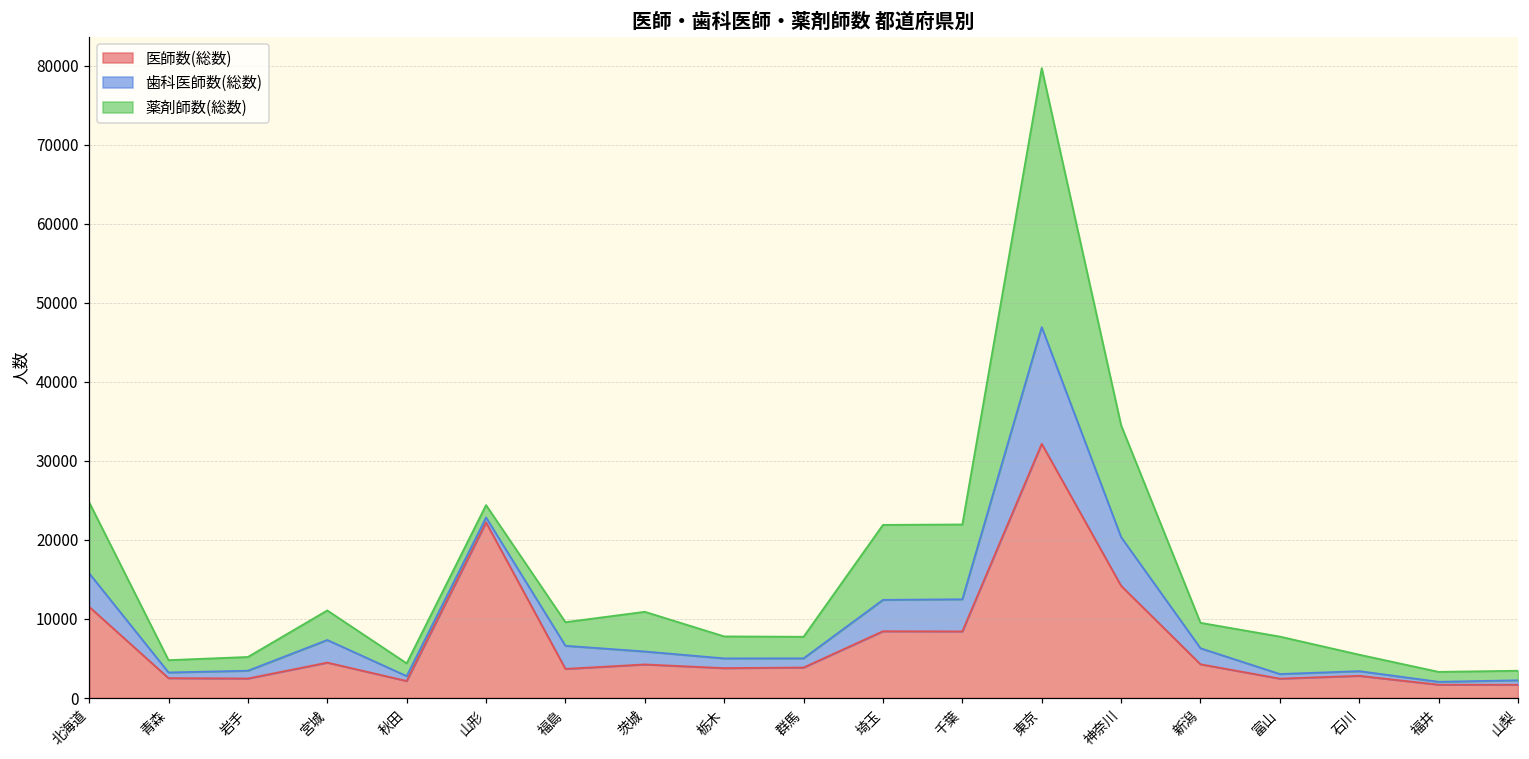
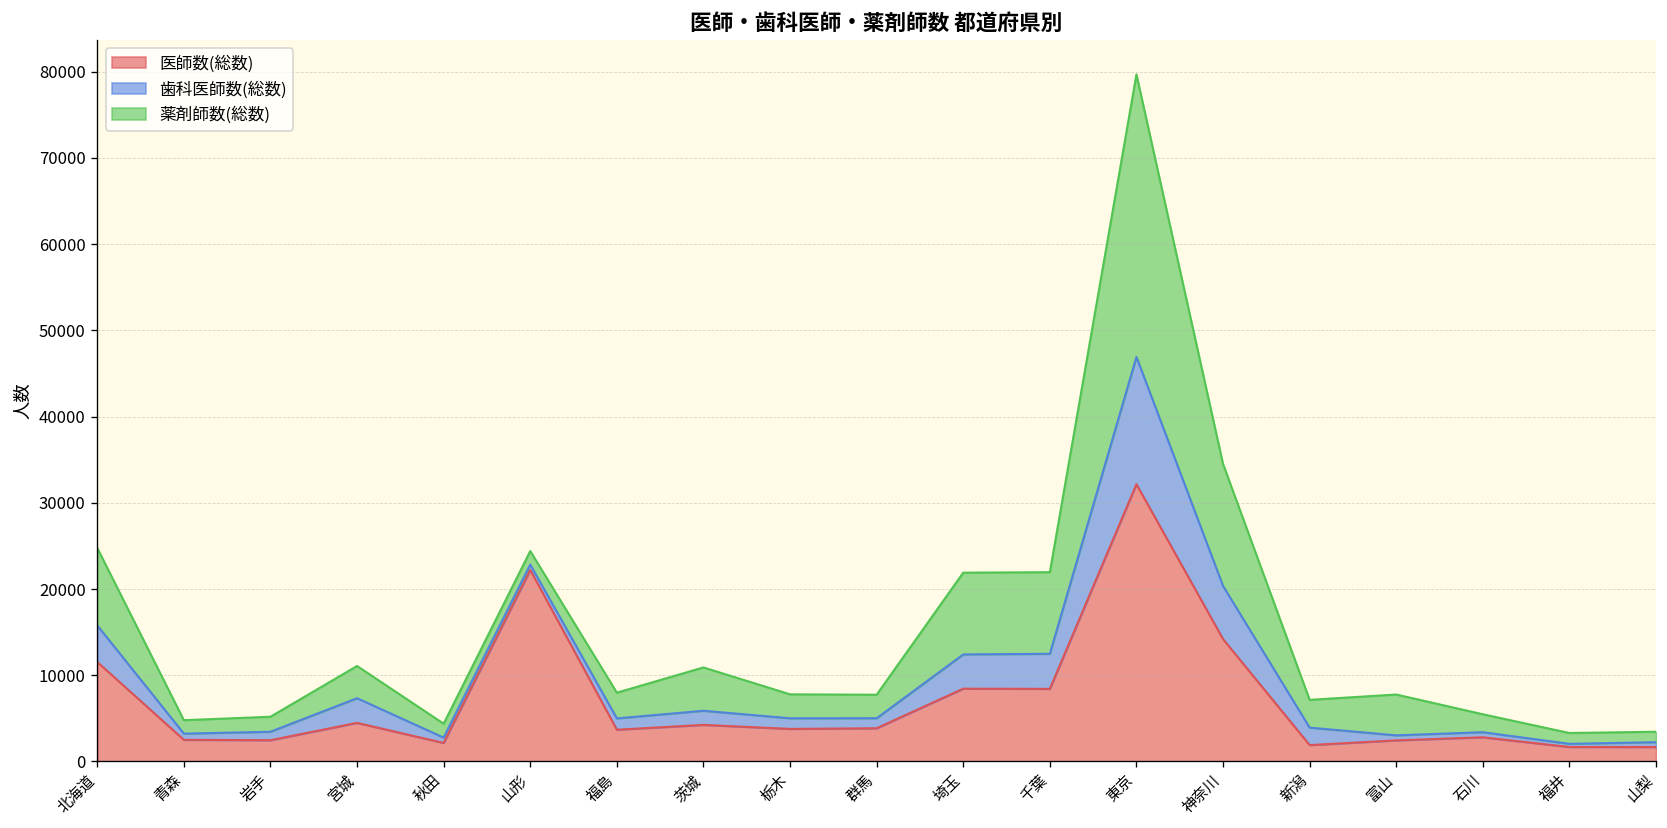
歯科医師数(総数), 福島: 3000 -> 1000
医師数(総数), 新潟: 4000 -> 2000
